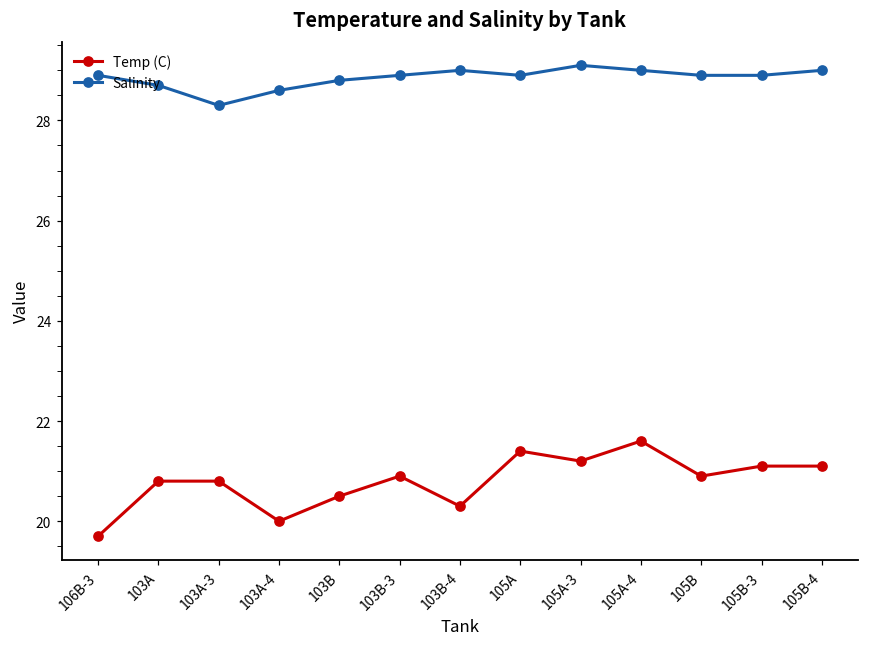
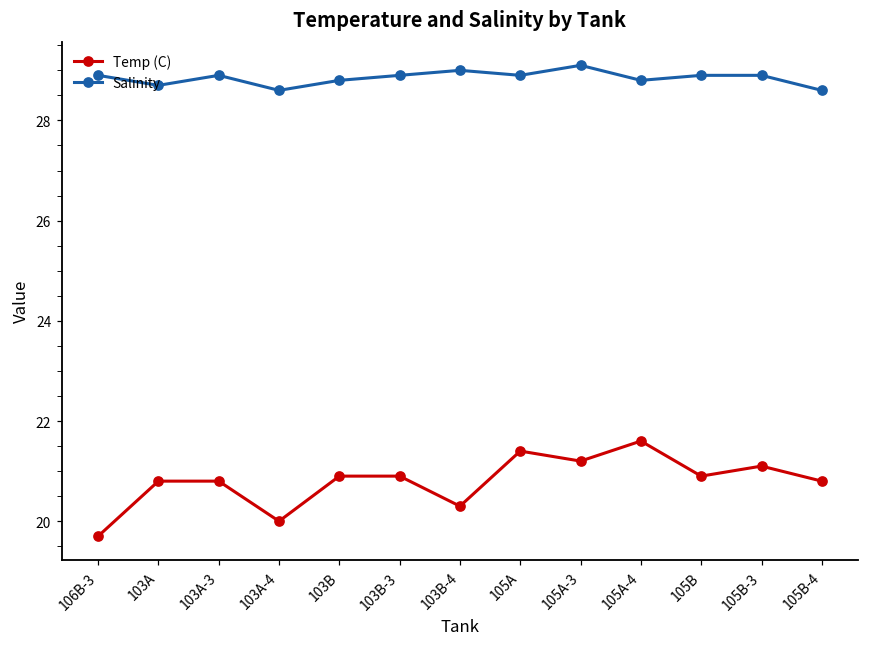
Salinity, 103A-3: 28.3 -> 28.9
Temp (C), 103B: 20.5 -> 20.9
Salinity, 105A-4: 29.0 -> 28.8
Temp (C), 105B-4: 21.1 -> 20.8
Salinity, 105B-4: 29.0 -> 28.6
